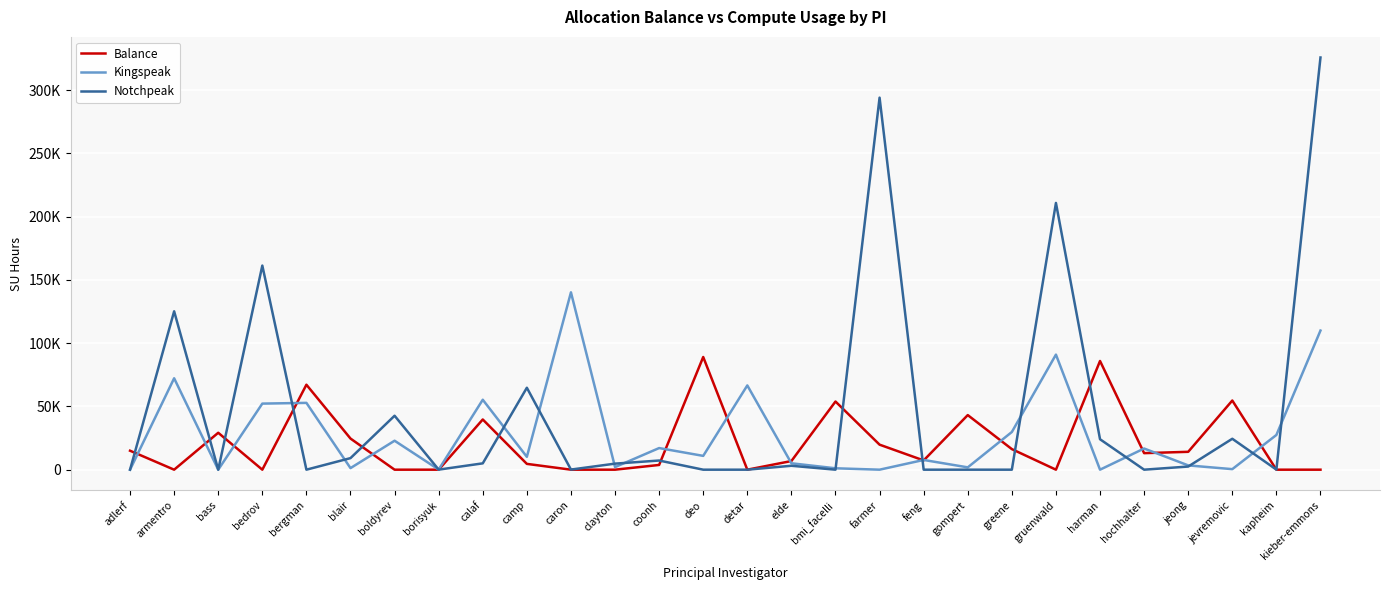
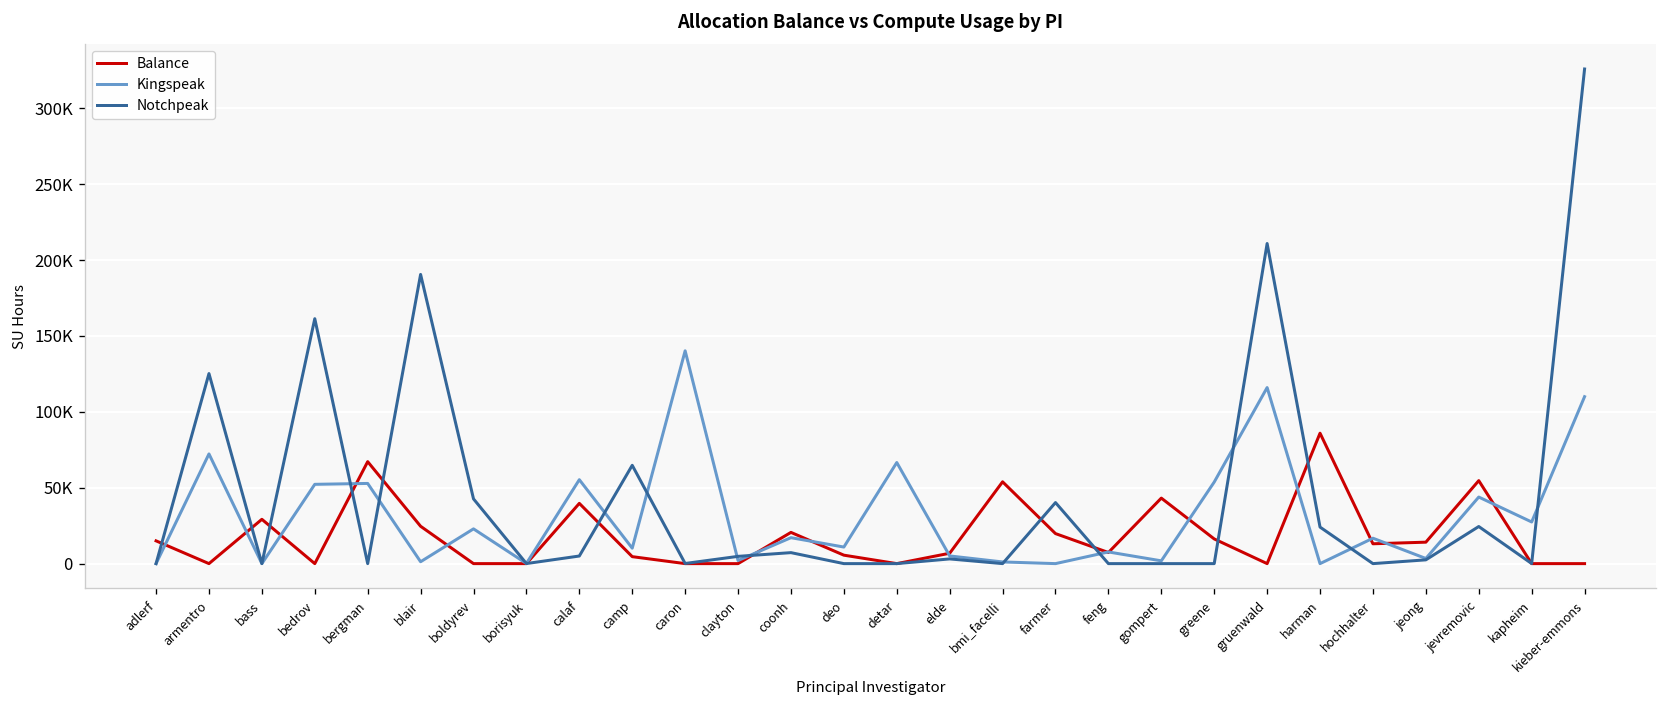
Notchpeak, blair: 9000 -> 191000
Balance, coonh: 4000 -> 21000
Balance, deo: 89000 -> 6000
Notchpeak, farmer: 294000 -> 40000
Kingspeak, greene: 30000 -> 54000
Kingspeak, gruenwald: 91000 -> 116000
Kingspeak, jevremovic: 0 -> 44000
